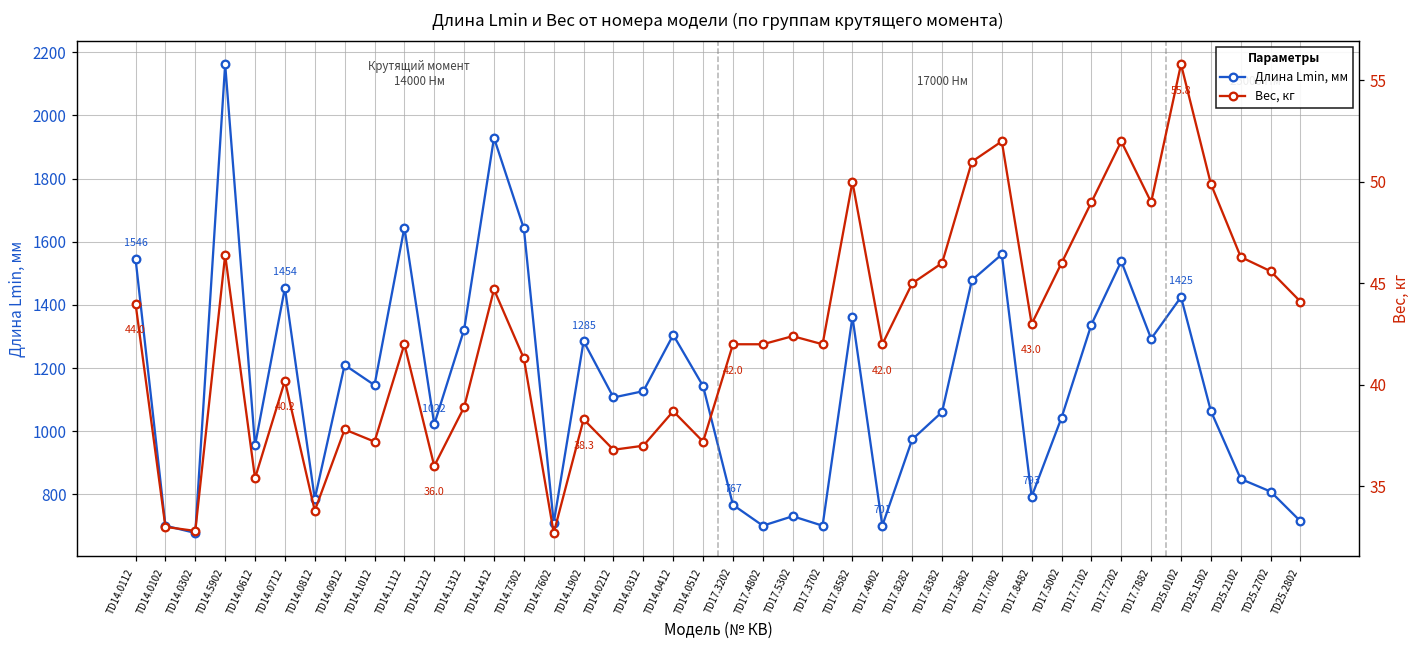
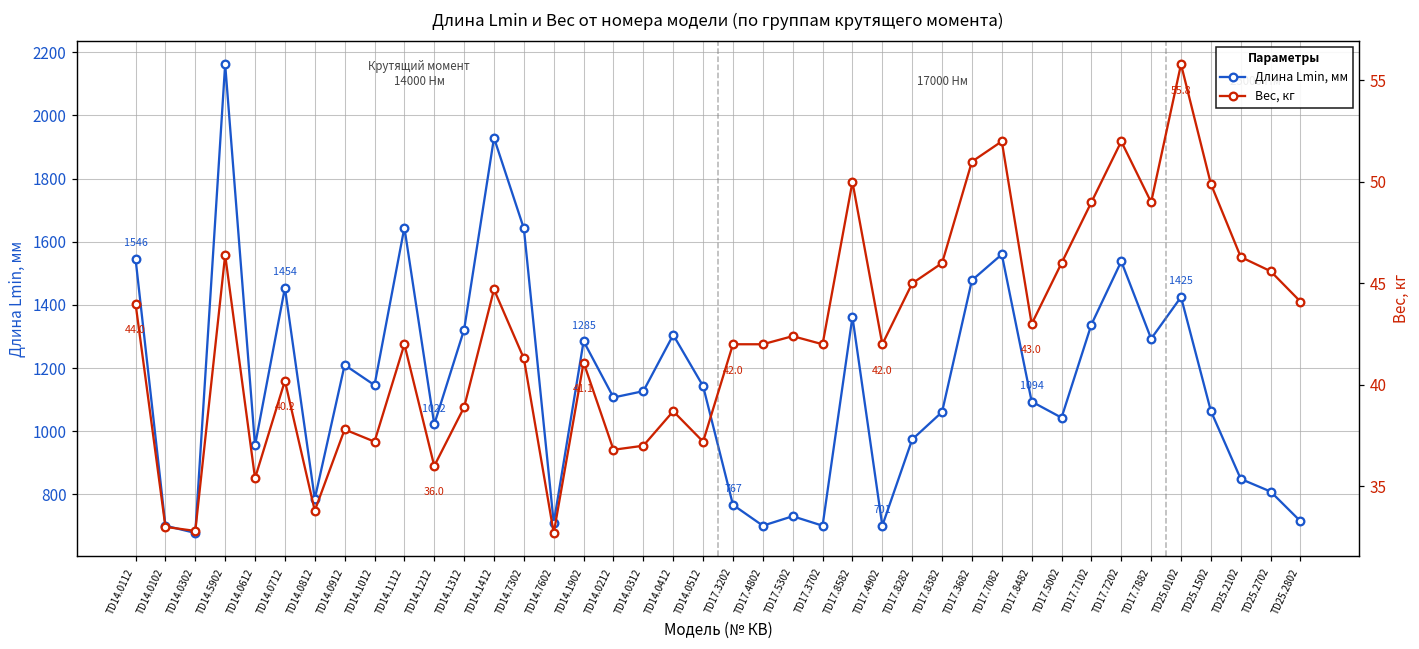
Длина Lmin, мм, TD17.8482: 793 -> 1094
Вес, кг, TD14.1902: 38.3 -> 41.1
